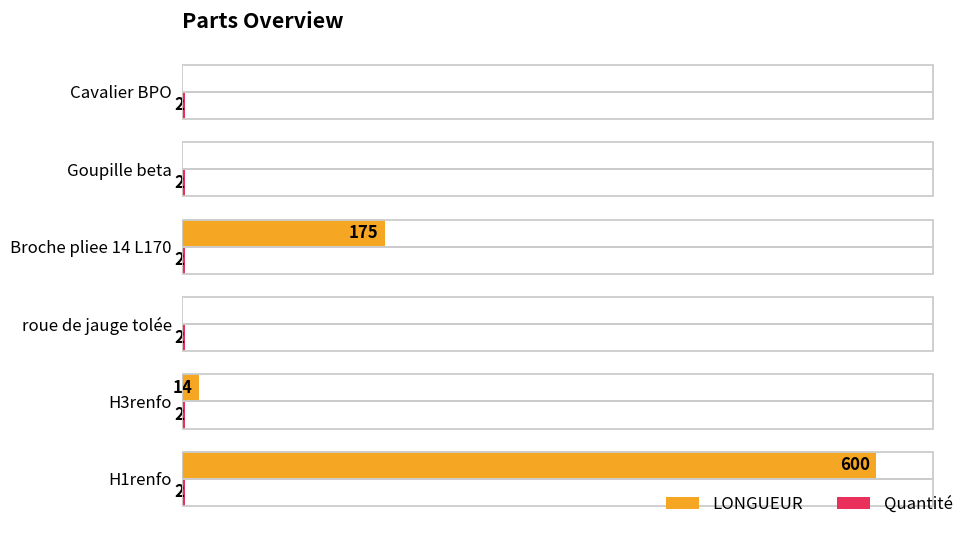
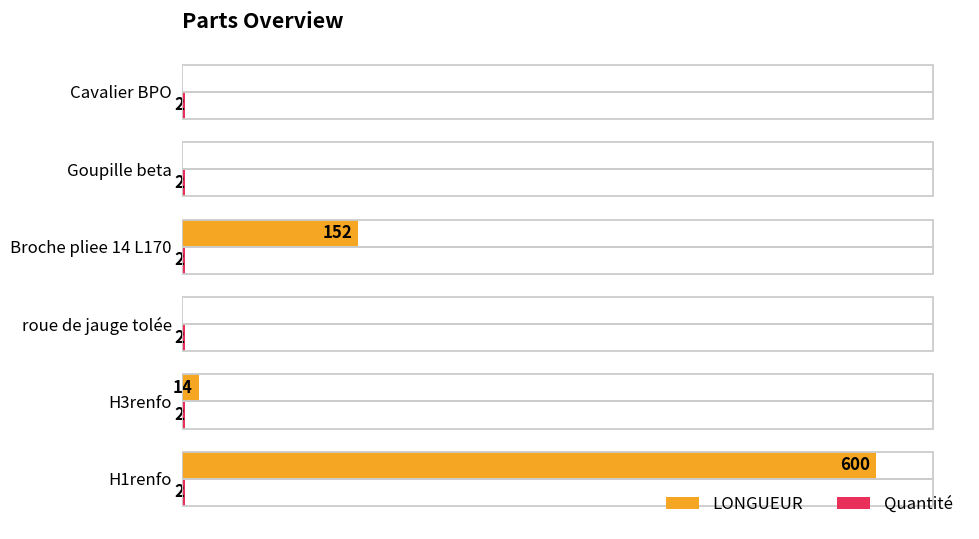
LONGUEUR, Broche pliee 14 L170: 175 -> 152
